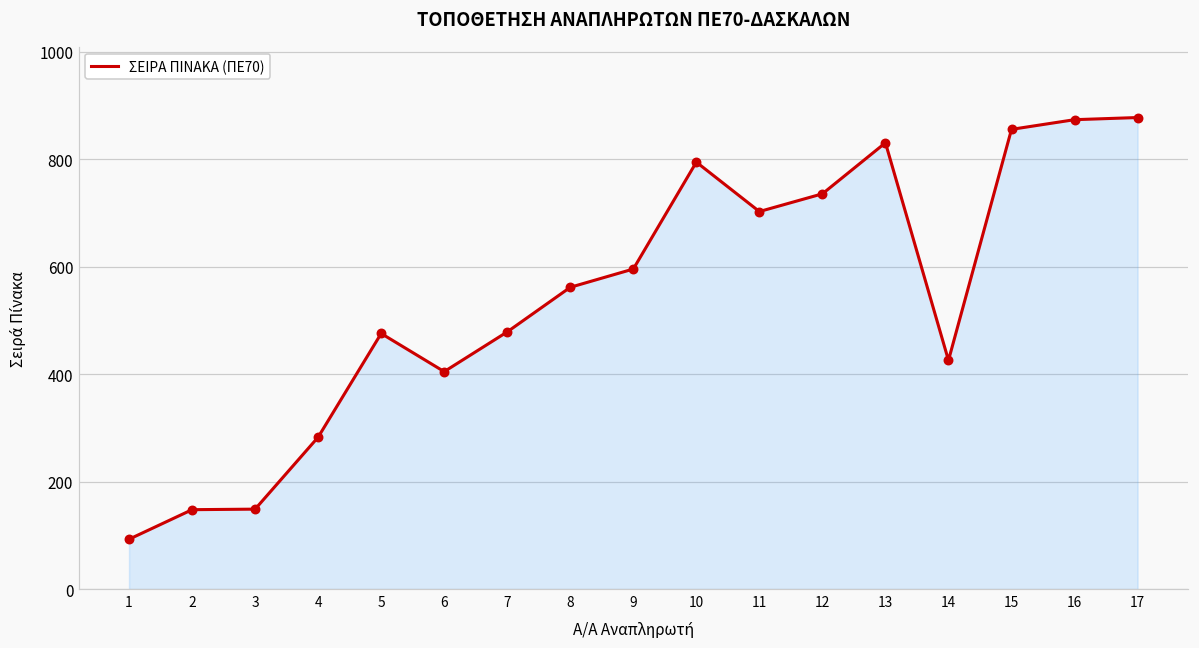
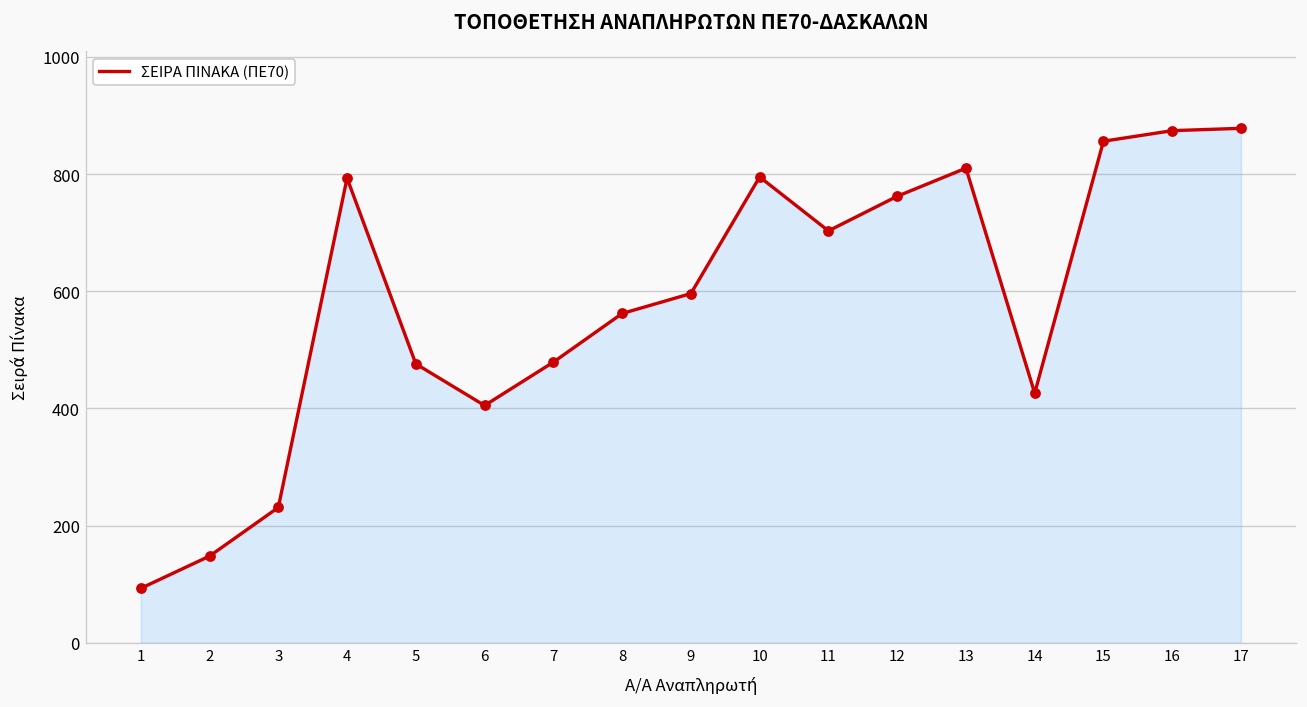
3: 150 -> 230
4: 280 -> 790
12: 740 -> 760
13: 830 -> 810
